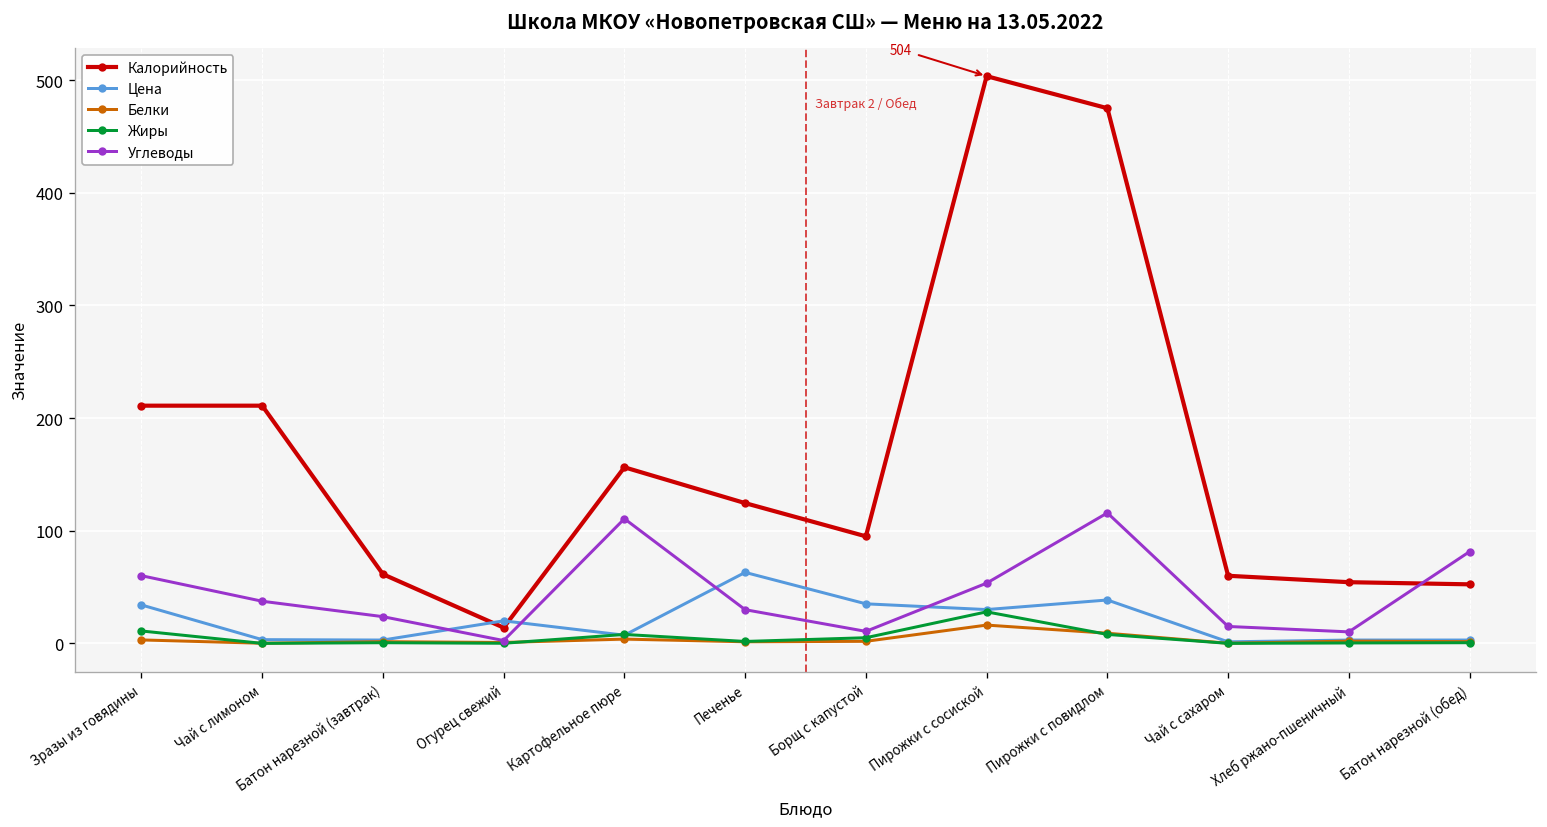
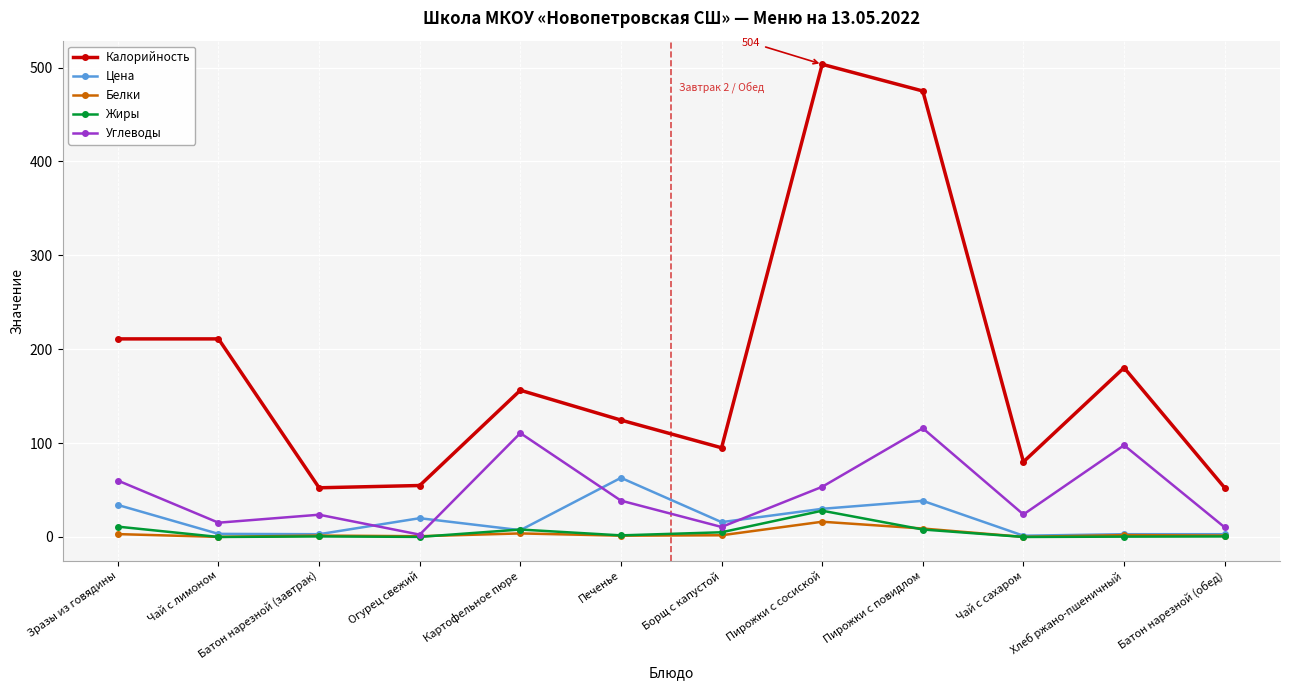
Углеводы, Чай с лимоном: 40 -> 20
Калорийность, Батон нарезной (завтрак): 60 -> 50
Калорийность, Огурец свежий: 10 -> 50
Углеводы, Печенье: 30 -> 40
Цена, Борщ с капустой: 40 -> 20
Калорийность, Чай с сахаром: 60 -> 80
Углеводы, Чай с сахаром: 15 -> 24
Калорийность, Хлеб ржано-пшеничный: 50 -> 180
Углеводы, Хлеб ржано-пшеничный: 10 -> 100
Углеводы, Батон нарезной (обед): 80 -> 10
